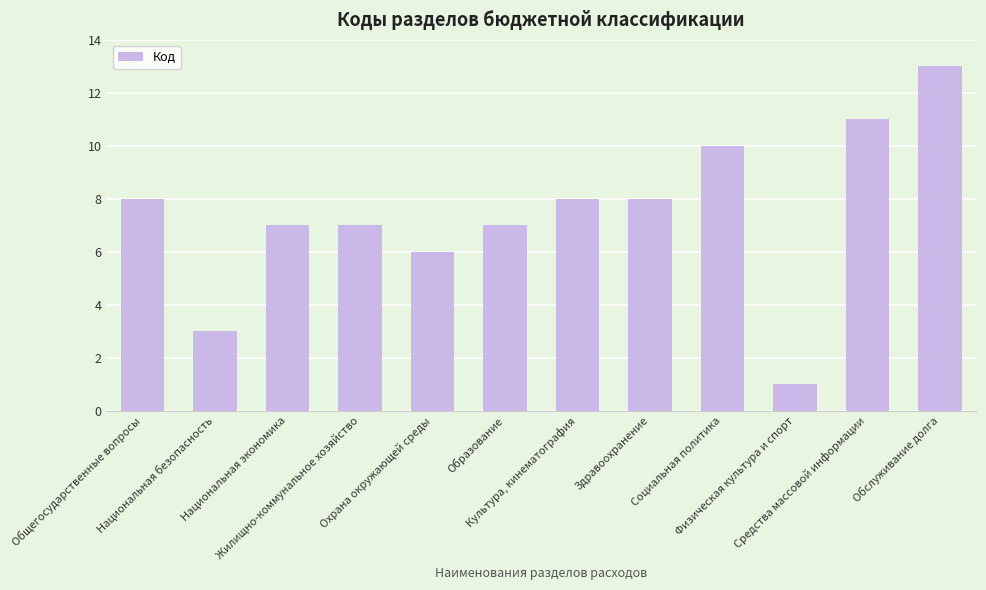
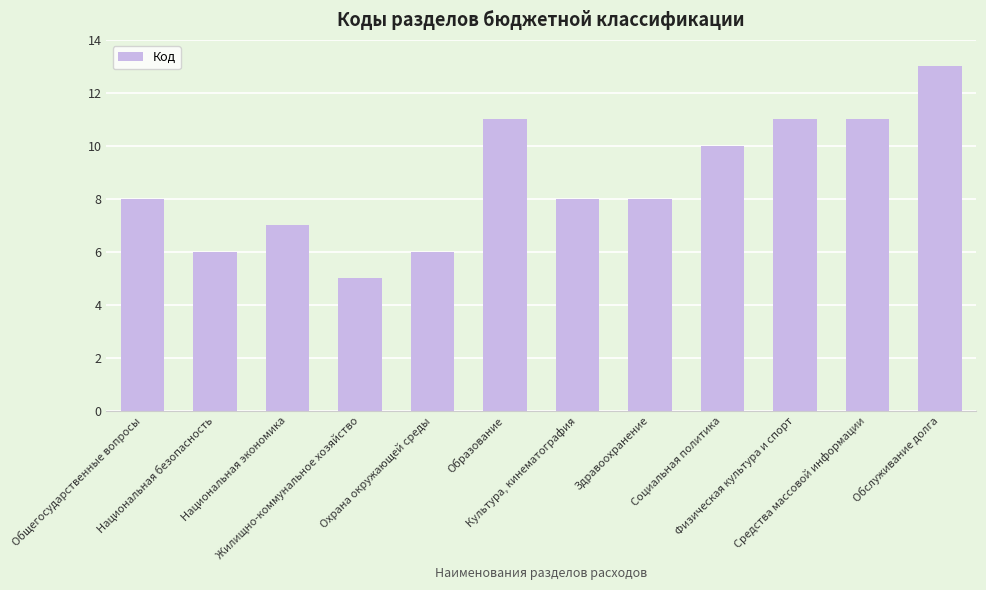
Национальная безопасность: 3 -> 6
Жилищно-коммунальное хозяйство: 7 -> 5
Образование: 7 -> 11
Физическая культура и спорт: 1 -> 11
